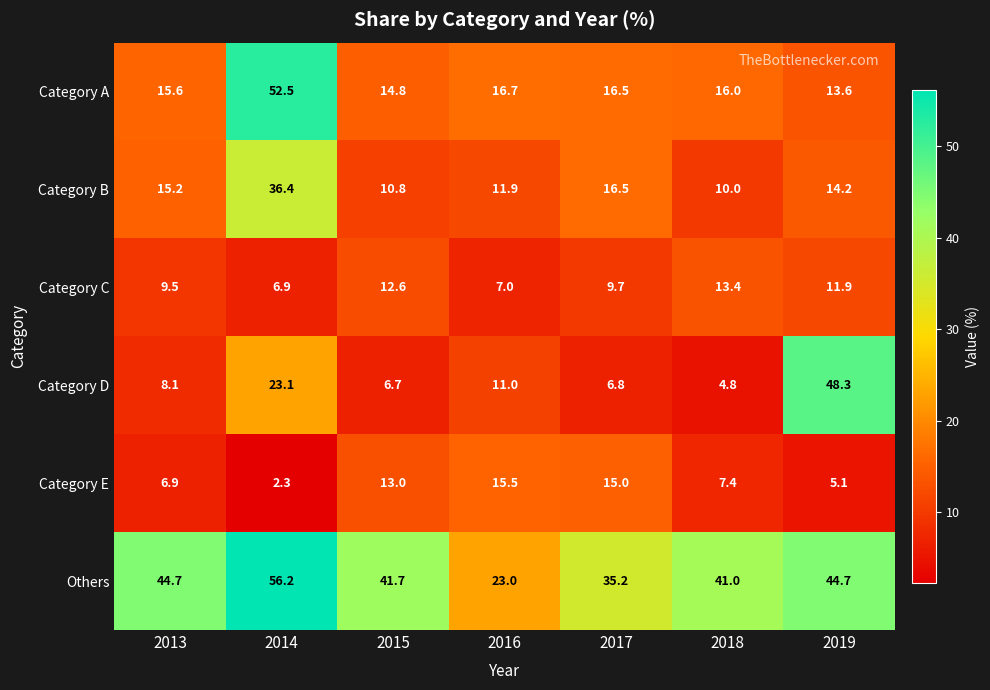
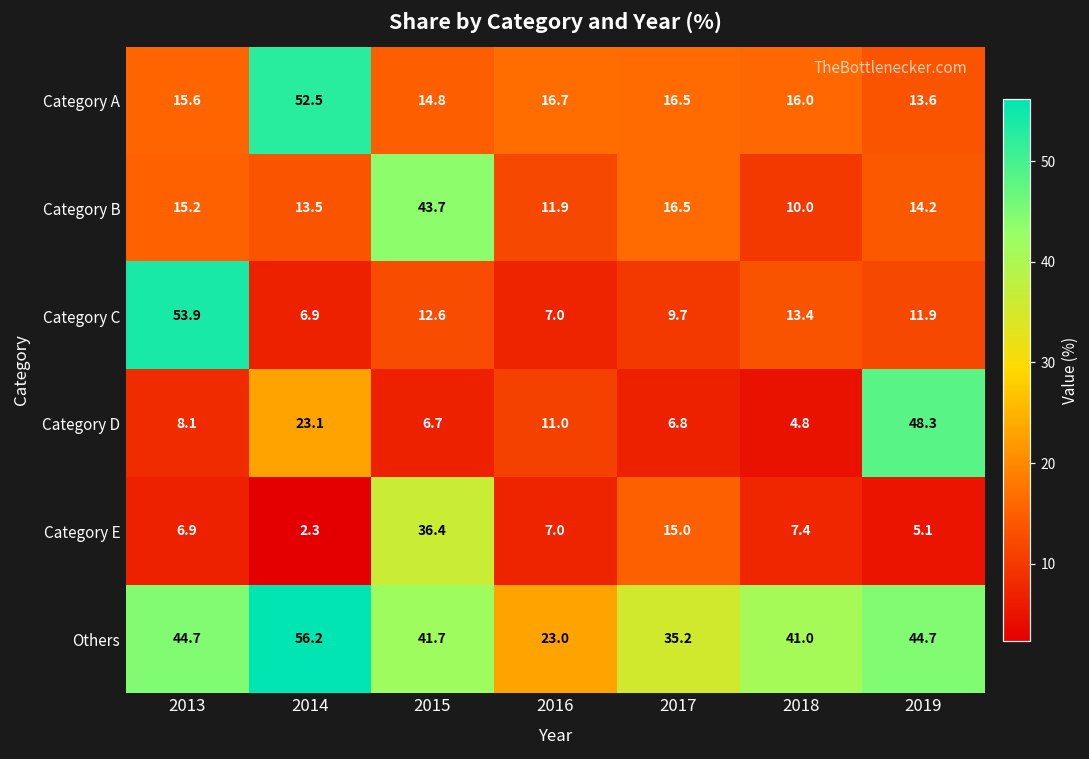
Category B, 2014: 36.4 -> 13.5
Category B, 2015: 10.8 -> 43.7
Category C, 2013: 9.5 -> 53.9
Category E, 2015: 13.0 -> 36.4
Category E, 2016: 15.5 -> 7.0
